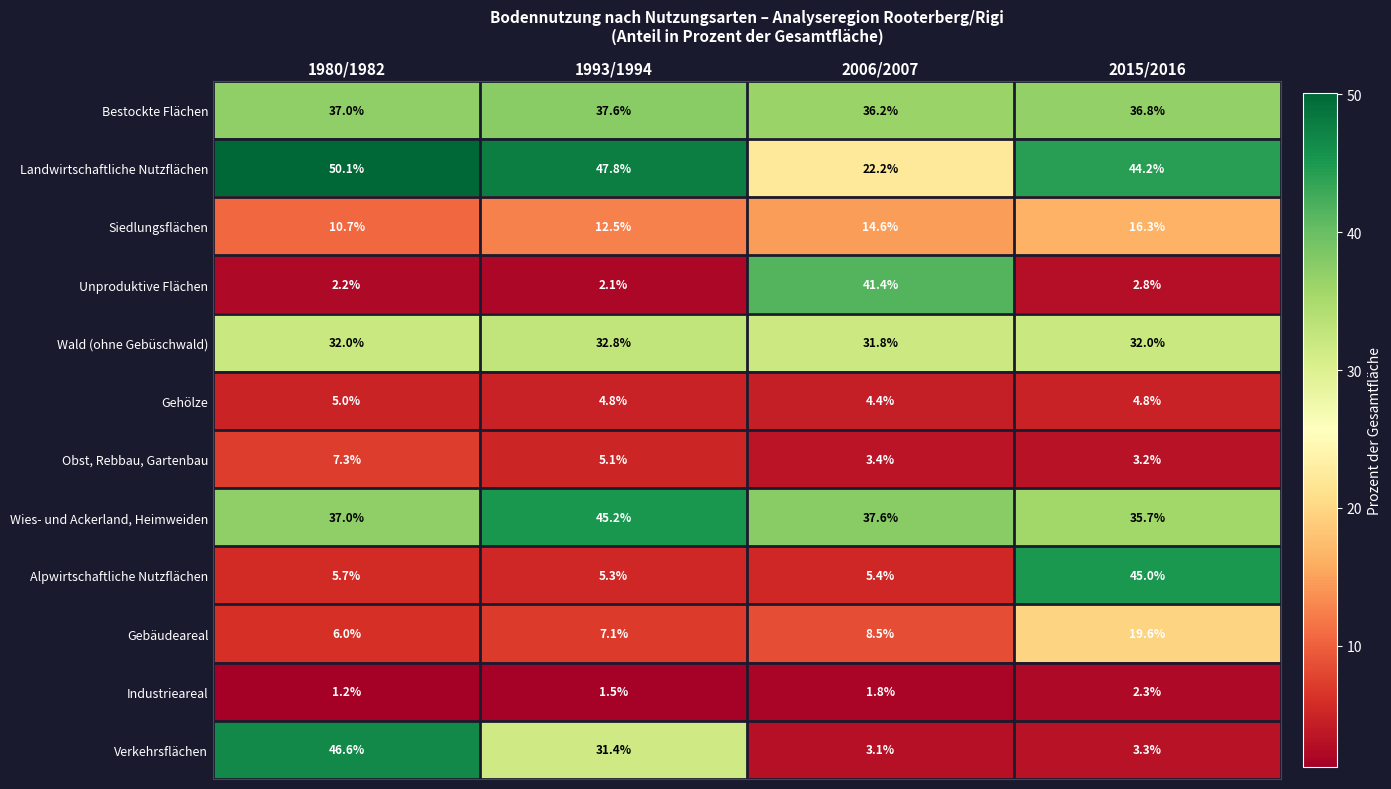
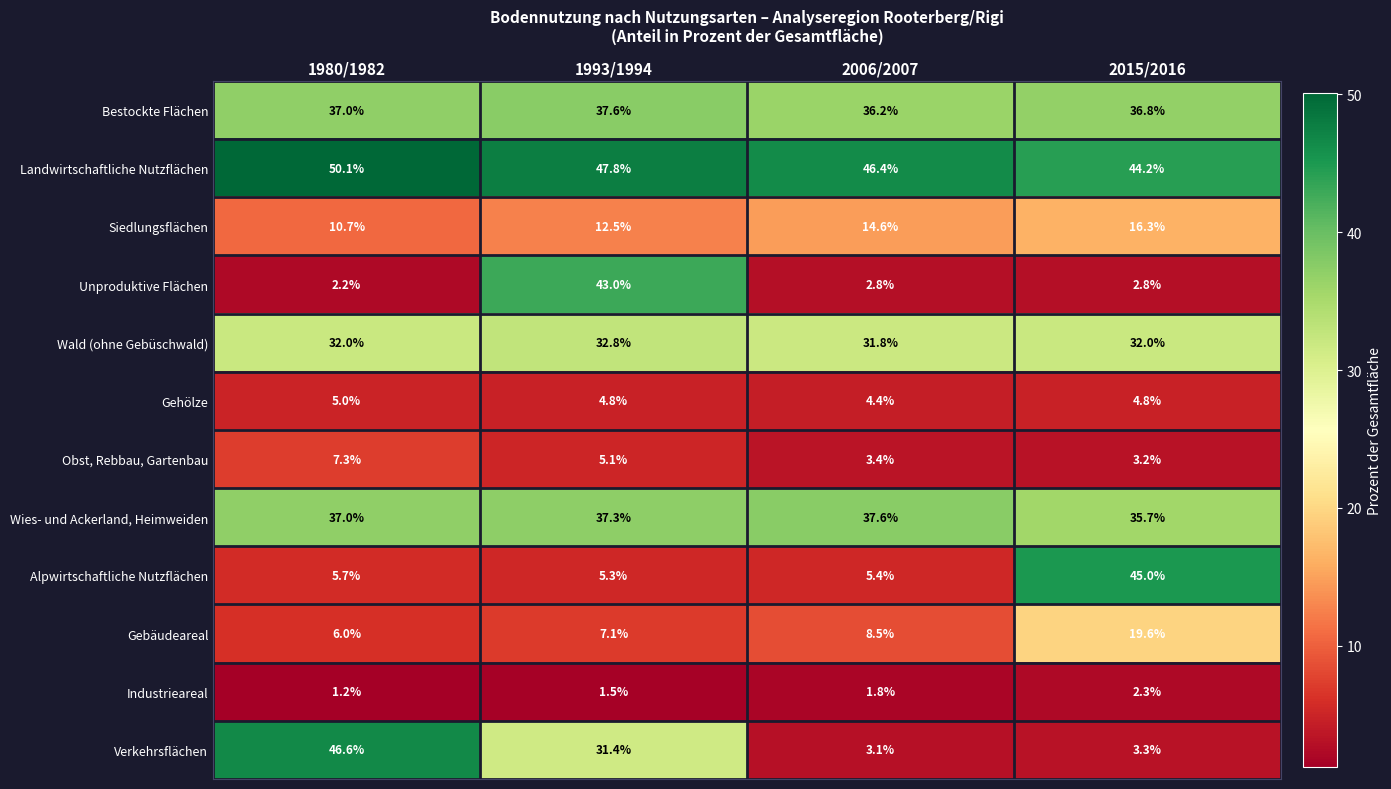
Landwirtschaftliche Nutzflächen, 2006/2007: 22.2% -> 46.4%
Unproduktive Flächen, 1993/1994: 2.1% -> 43.0%
Unproduktive Flächen, 2006/2007: 41.4% -> 2.8%
Wies- und Ackerland, Heimweiden, 1993/1994: 45.2% -> 37.3%
